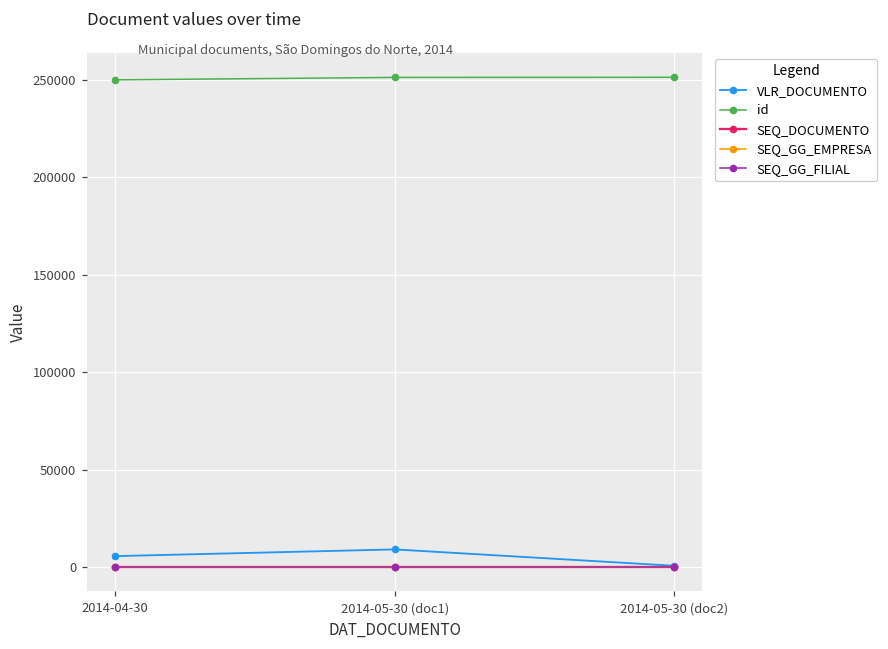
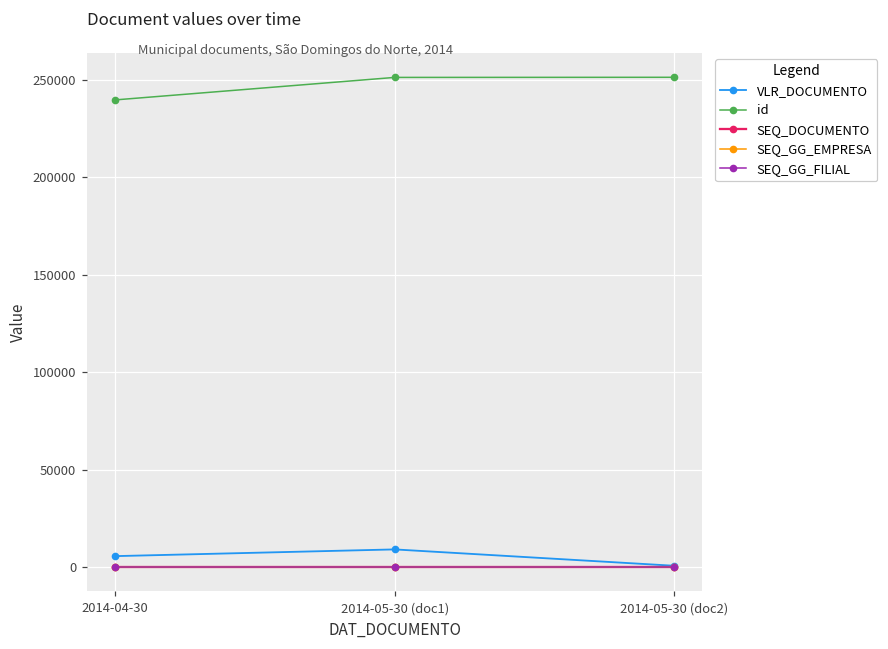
id, 2014-04-30: 250000 -> 240000
